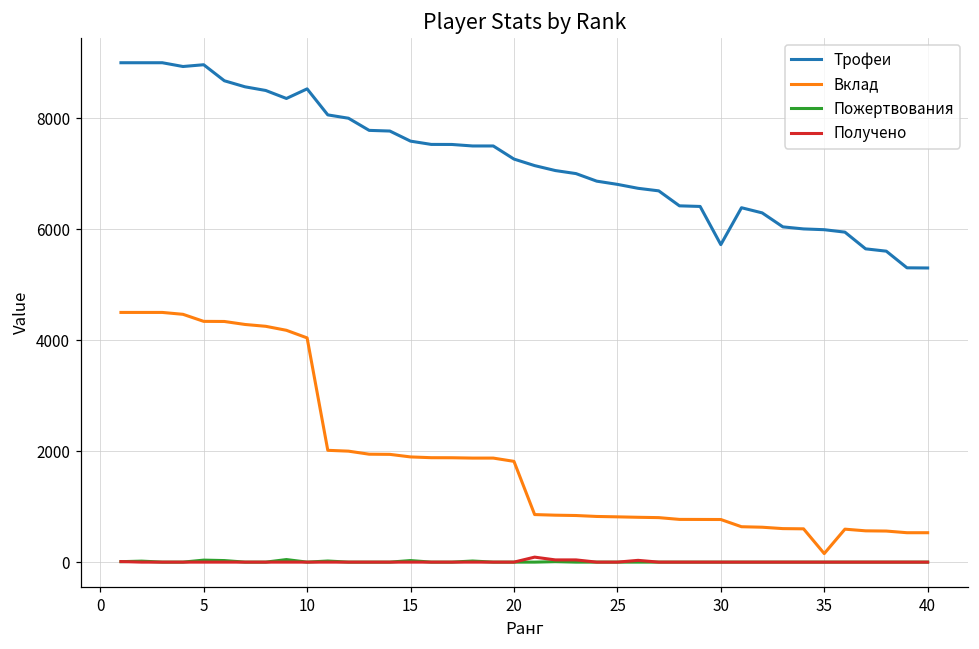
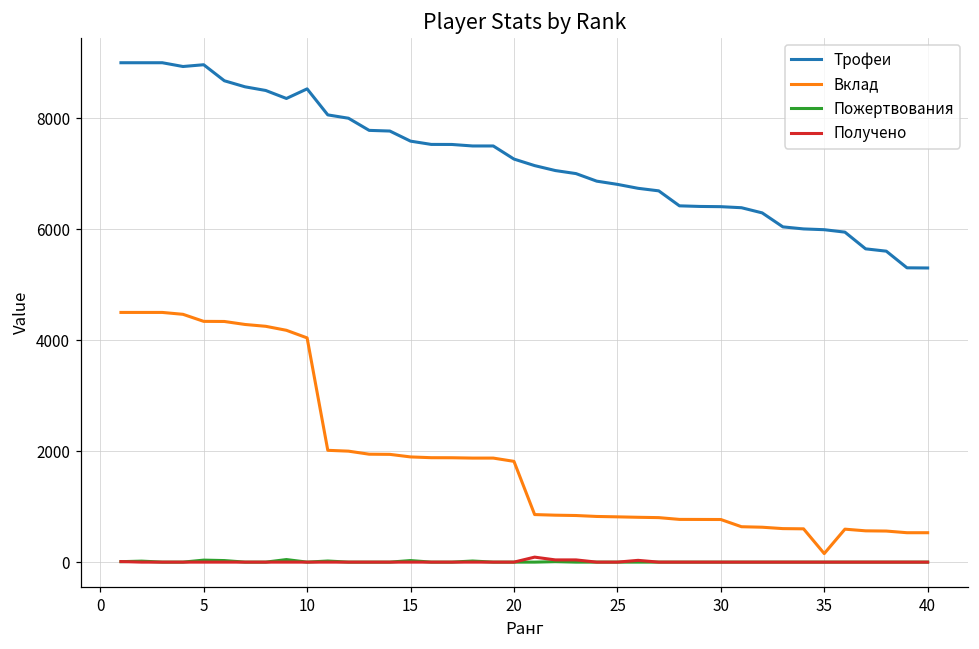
Трофеи, 30: 5700 -> 6400
